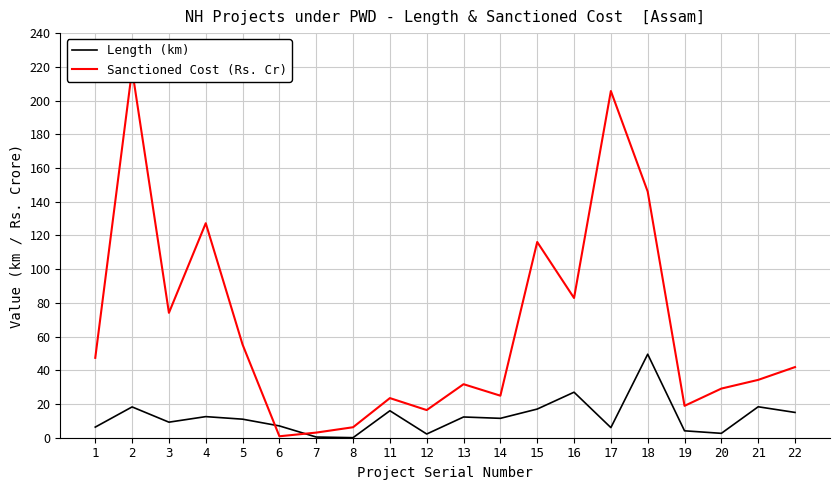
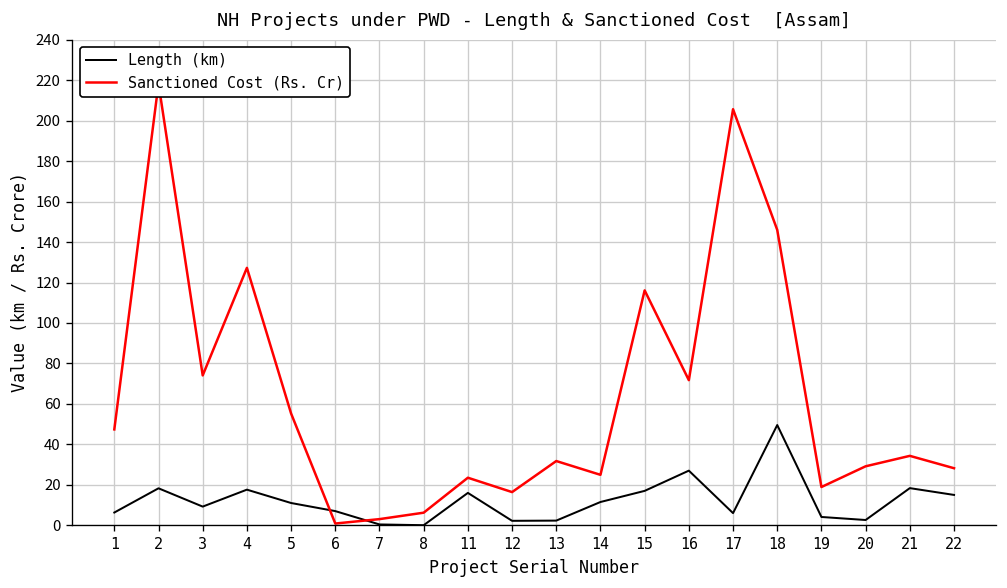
Length (km), 4: 13 -> 18
Length (km), 13: 12 -> 2
Sanctioned Cost (Rs. Cr), 16: 83 -> 72
Sanctioned Cost (Rs. Cr), 22: 42 -> 28
